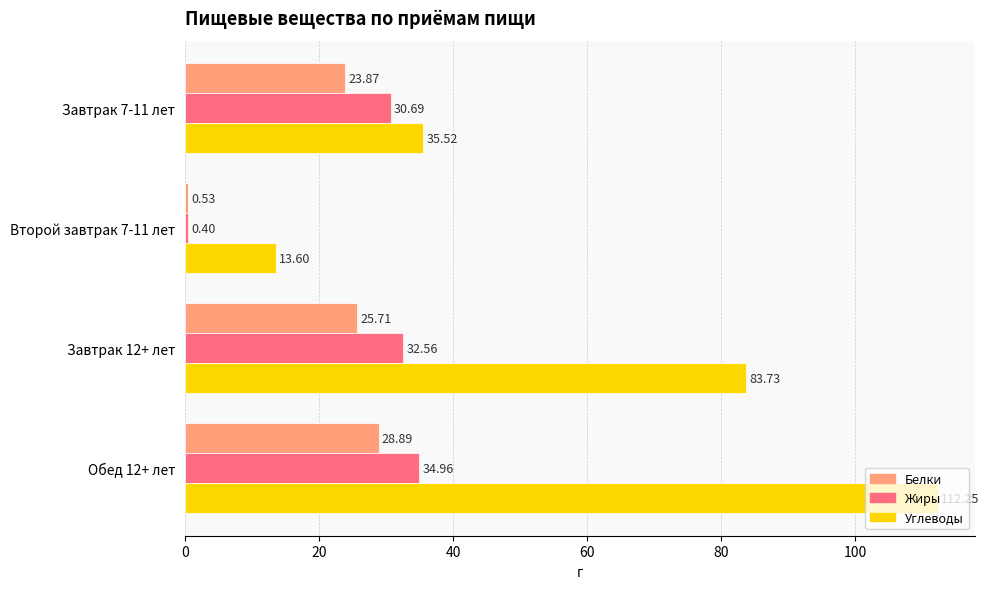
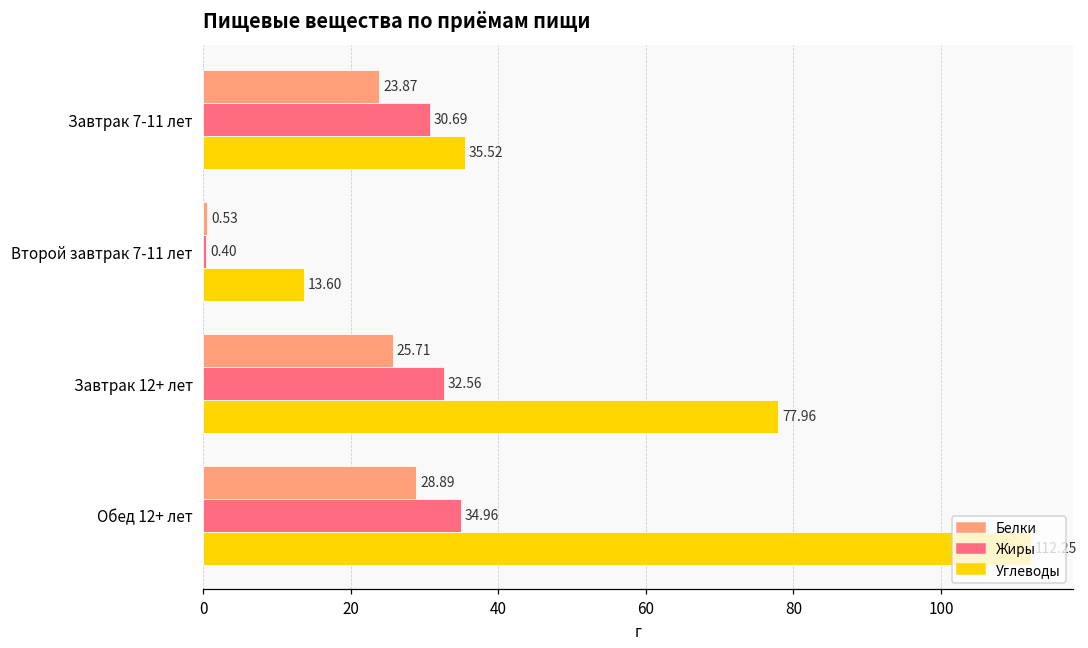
Углеводы, Завтрак 12+ лет: 83.73 -> 77.96
